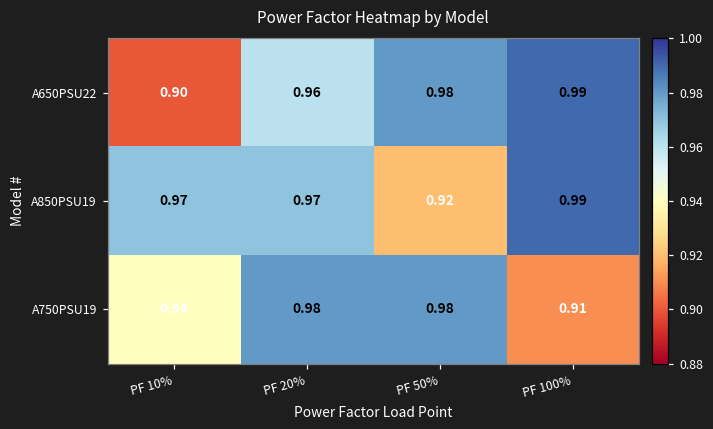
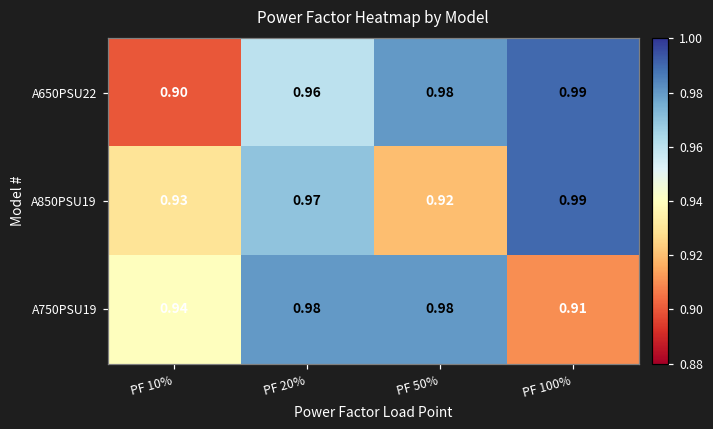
A850PSU19, PF 10%: 0.97 -> 0.93
